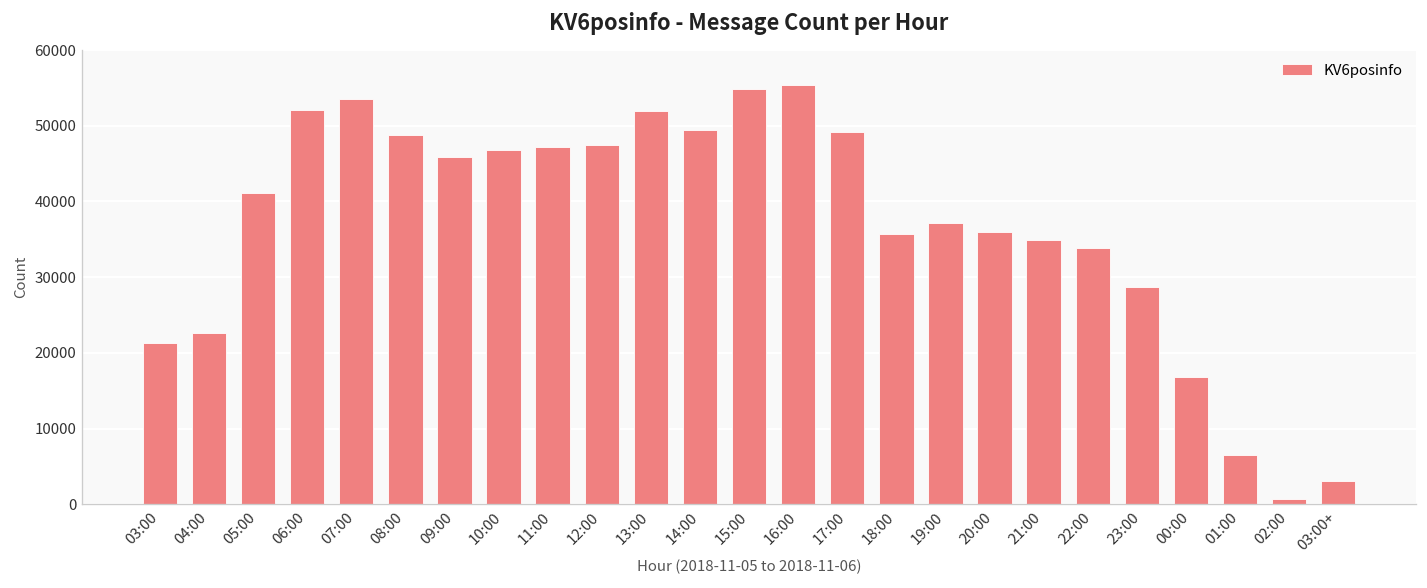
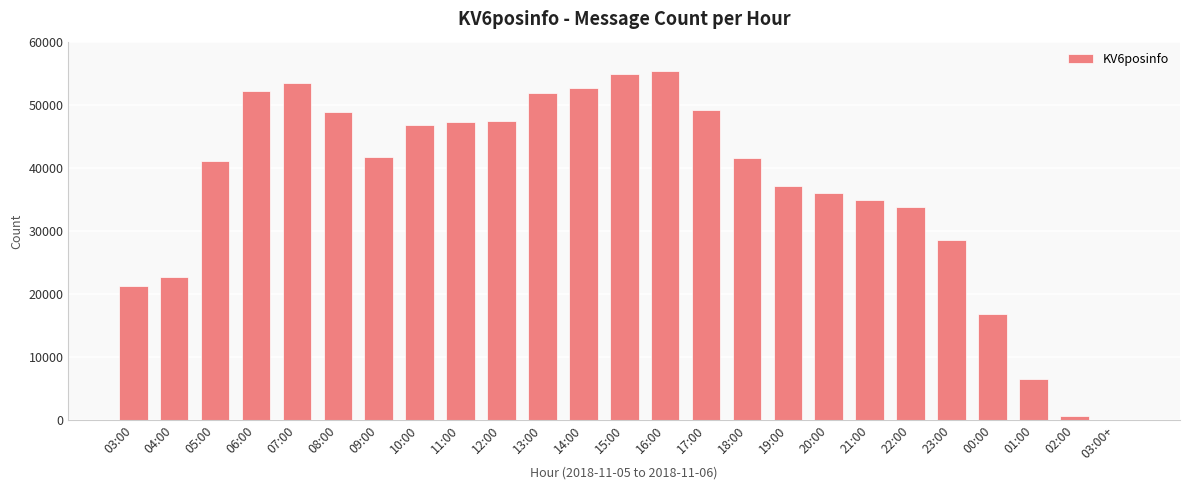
09:00: 46000 -> 42000
14:00: 49000 -> 53000
18:00: 36000 -> 41000
03:00+: 3000 -> 0
